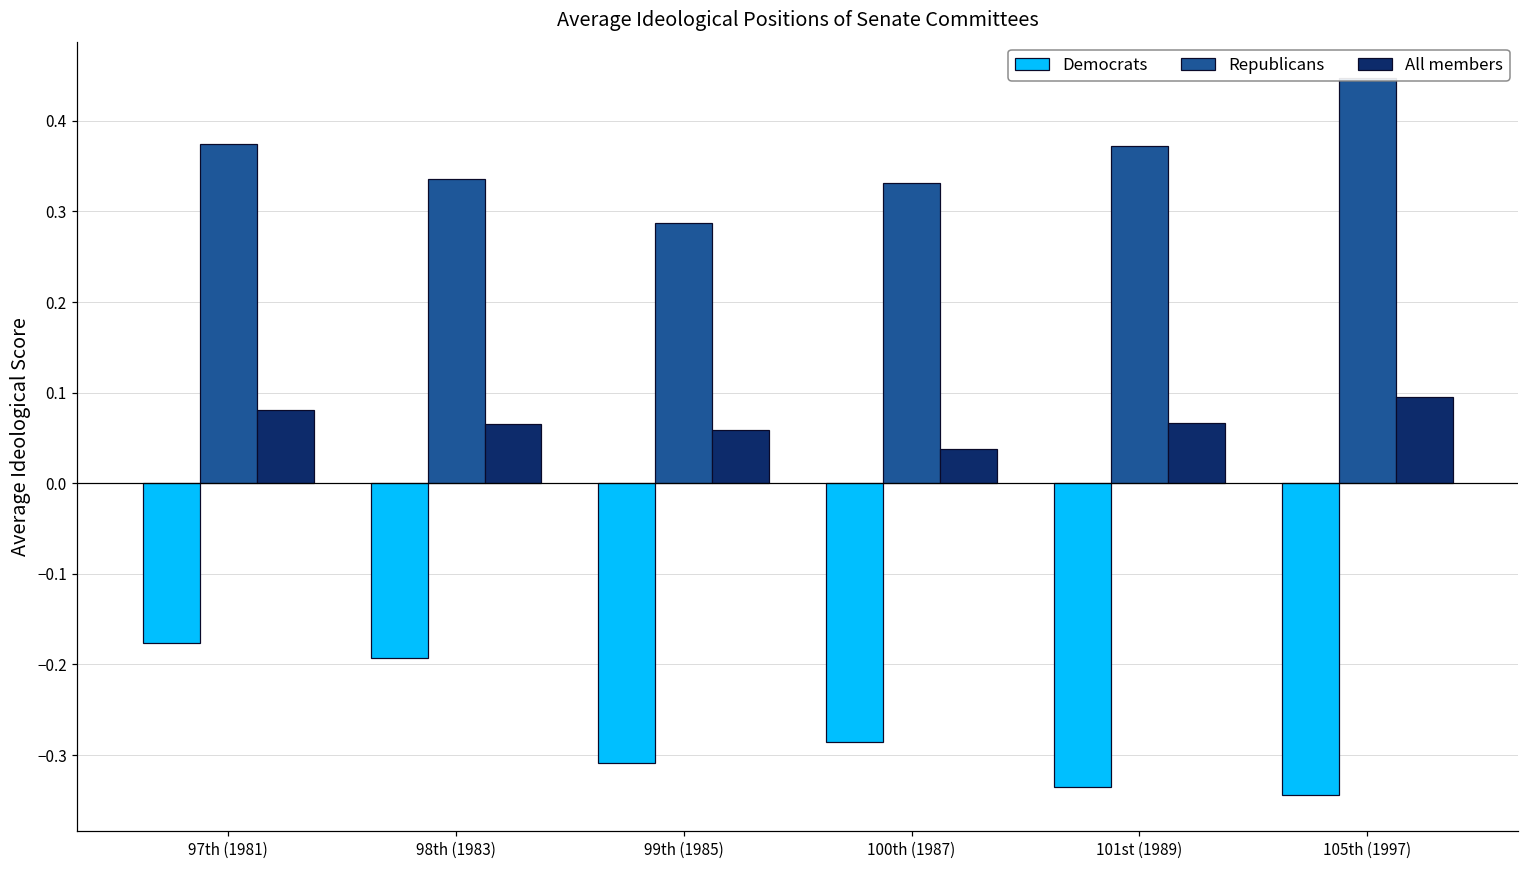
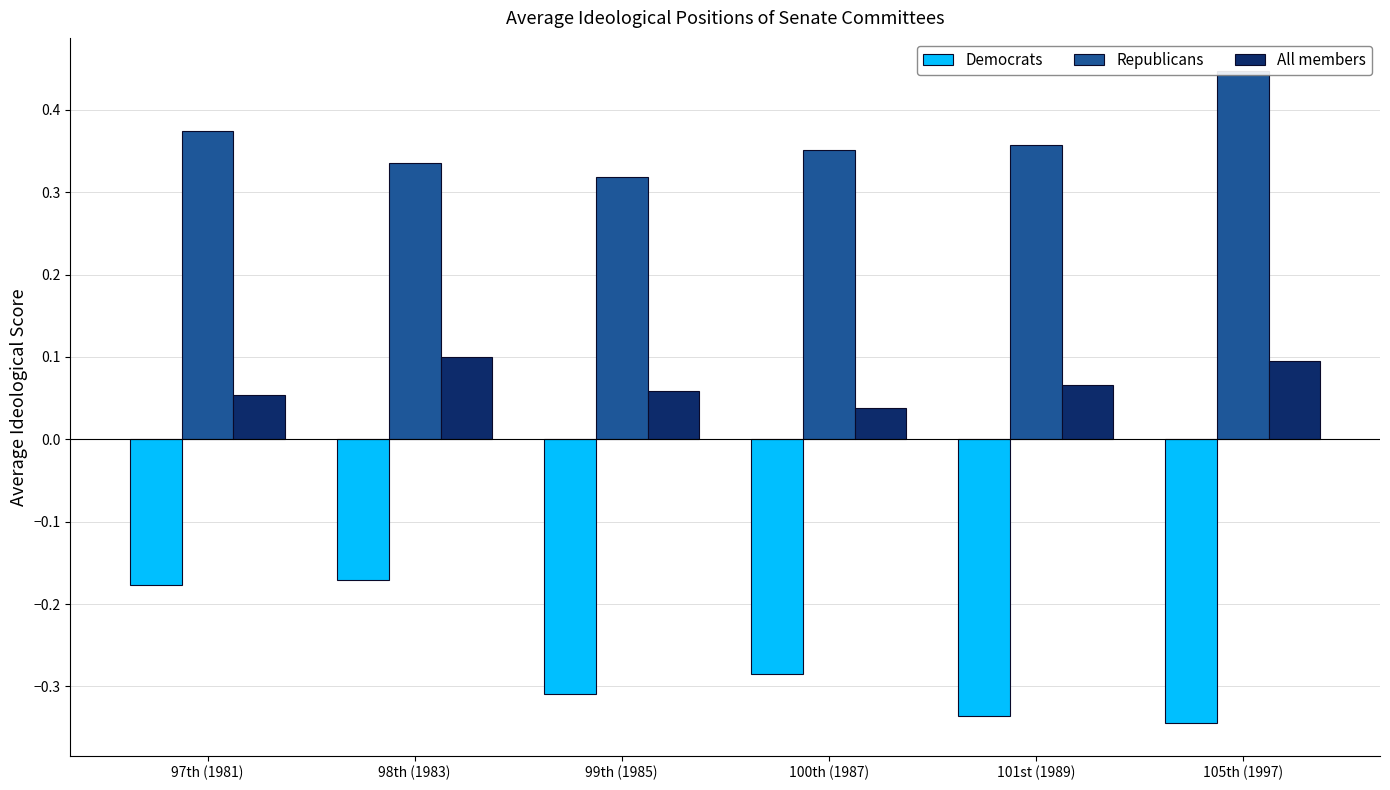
All members, 97th (1981): 0.08 -> 0.05
Democrats, 98th (1983): -0.19 -> -0.17
All members, 98th (1983): 0.07 -> 0.10
Republicans, 99th (1985): 0.29 -> 0.32
Republicans, 100th (1987): 0.33 -> 0.35
Republicans, 101st (1989): 0.37 -> 0.36
